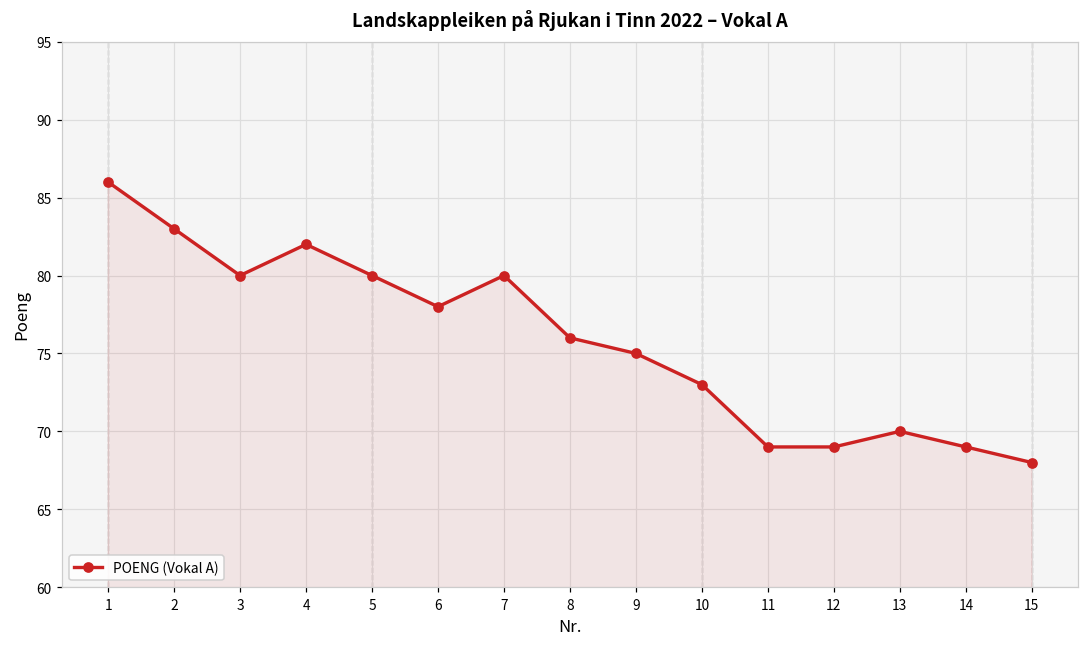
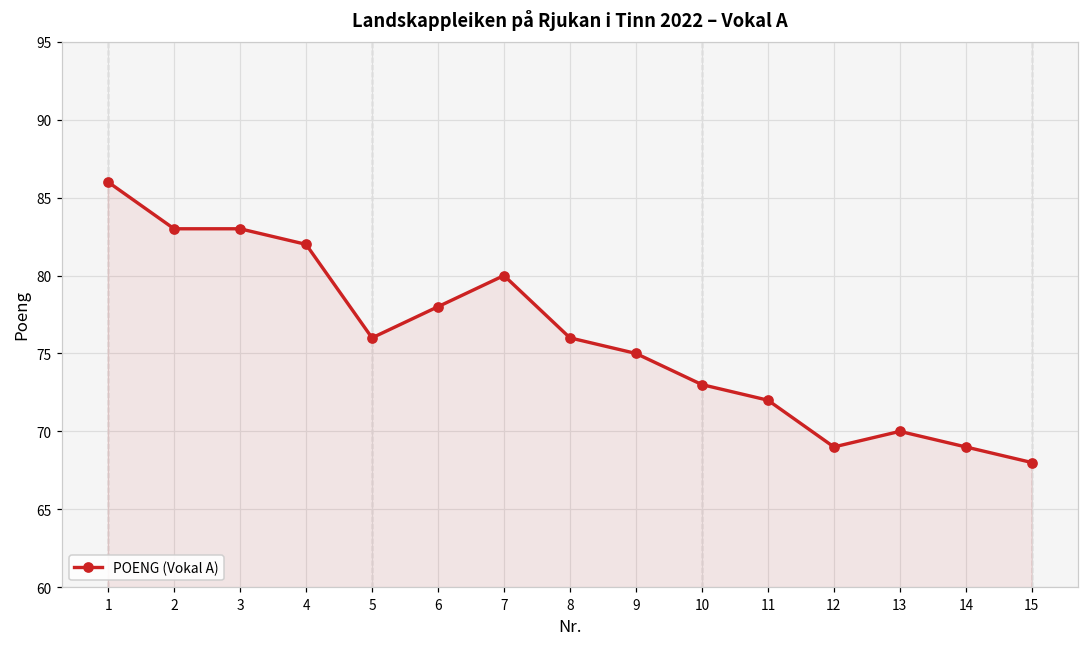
3: 80 -> 83
5: 80 -> 76
11: 69 -> 72
